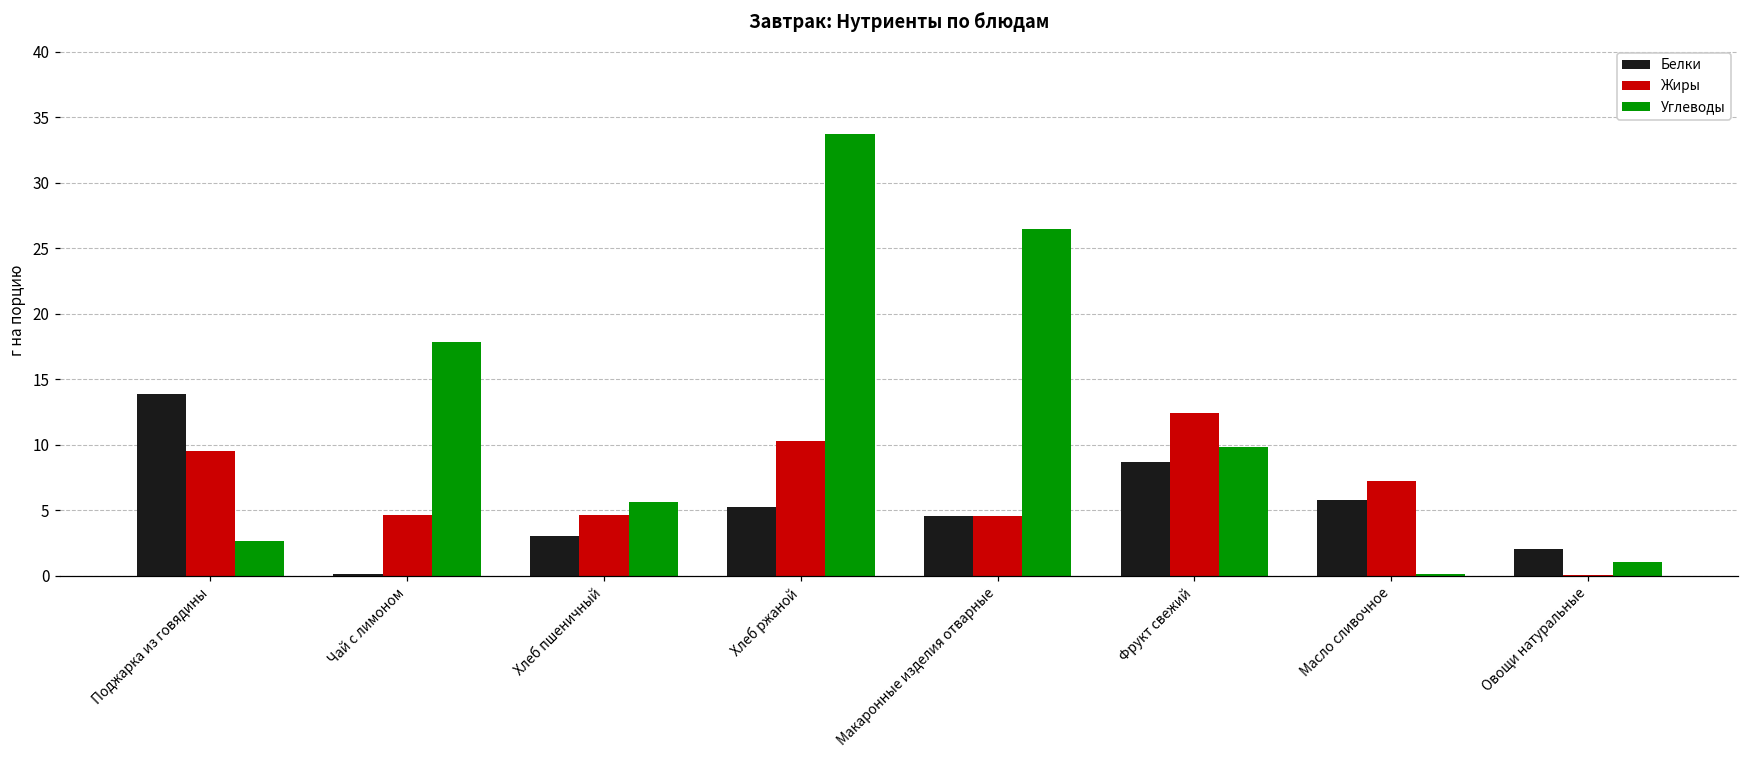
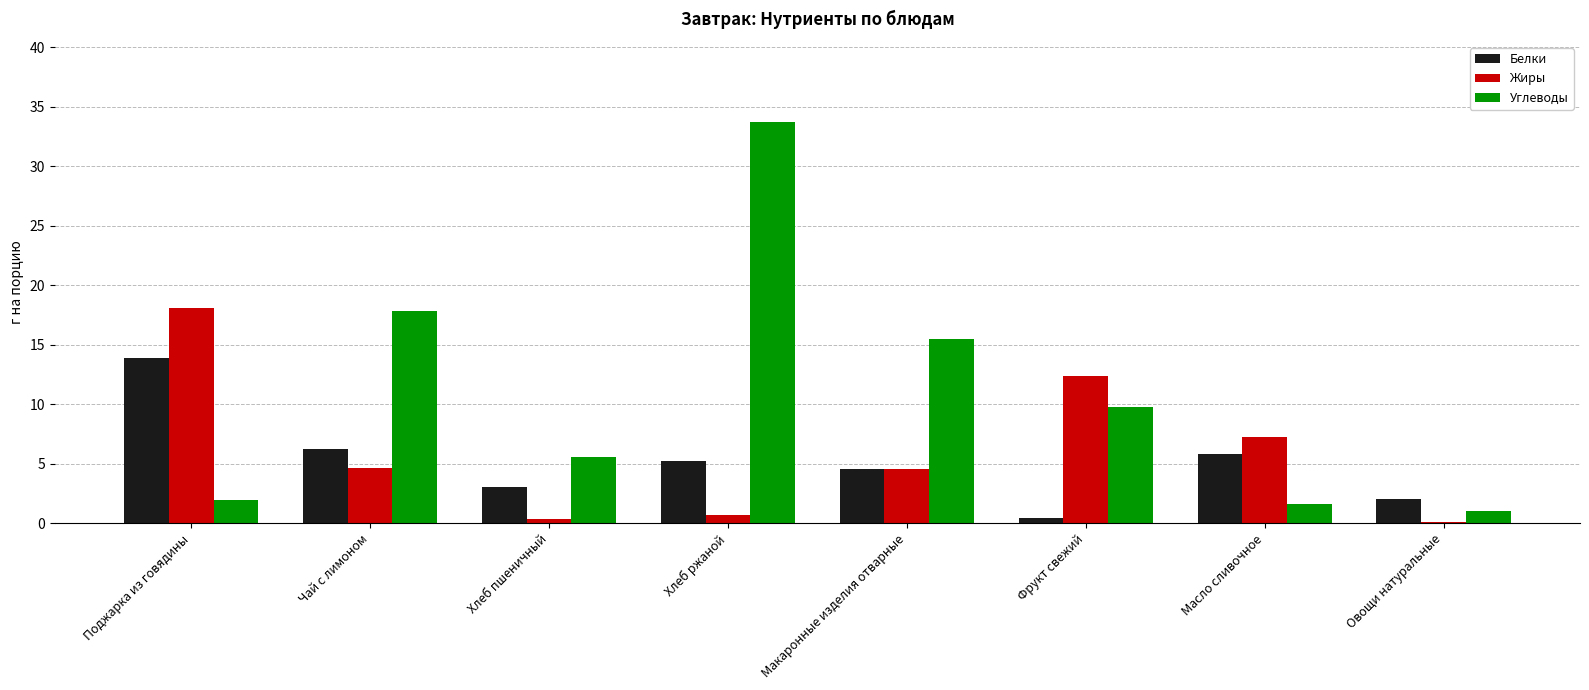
Жиры, Поджарка из говядины: 9.5 -> 18.1
Углеводы, Поджарка из говядины: 2.7 -> 2.0
Белки, Чай с лимоном: 0.1 -> 6.2
Жиры, Хлеб пшеничный: 4.6 -> 0.4
Жиры, Хлеб ржаной: 10.3 -> 0.7
Углеводы, Макаронные изделия отварные: 26.4 -> 15.4
Белки, Фрукт свежий: 8.7 -> 0.4
Углеводы, Масло сливочное: 0.1 -> 1.6
